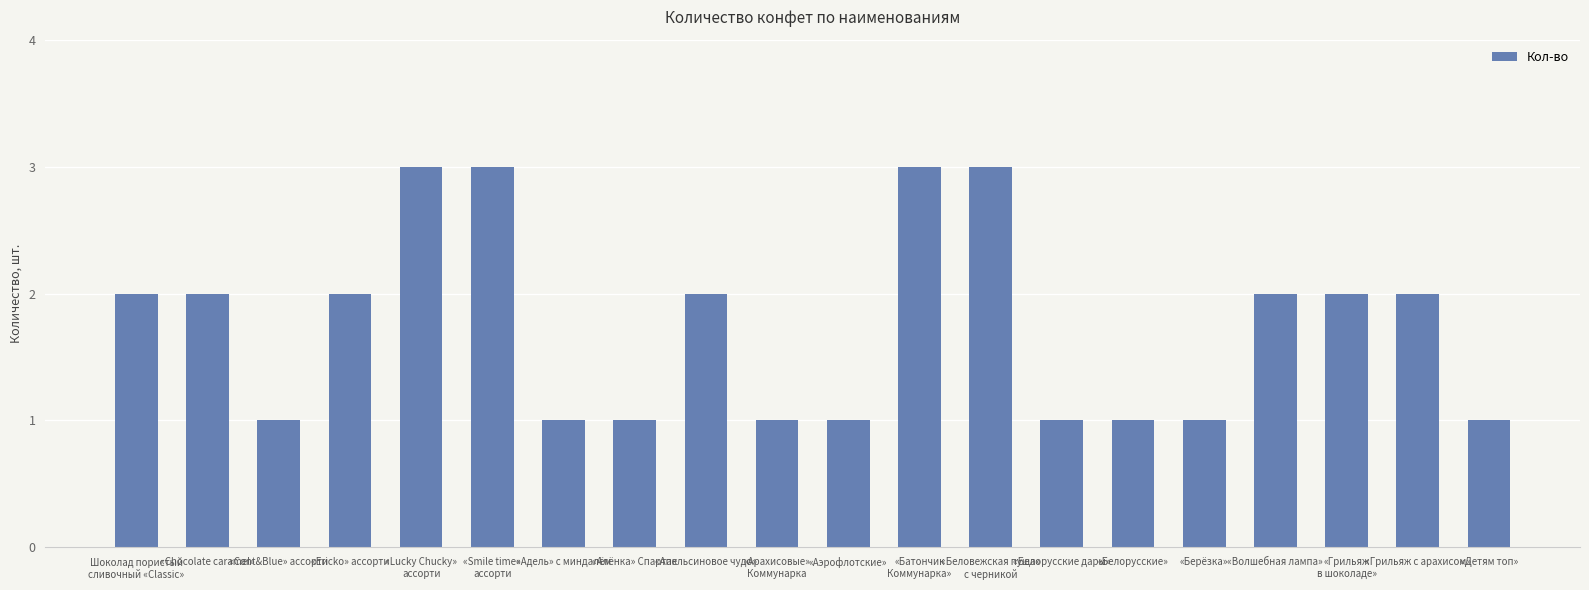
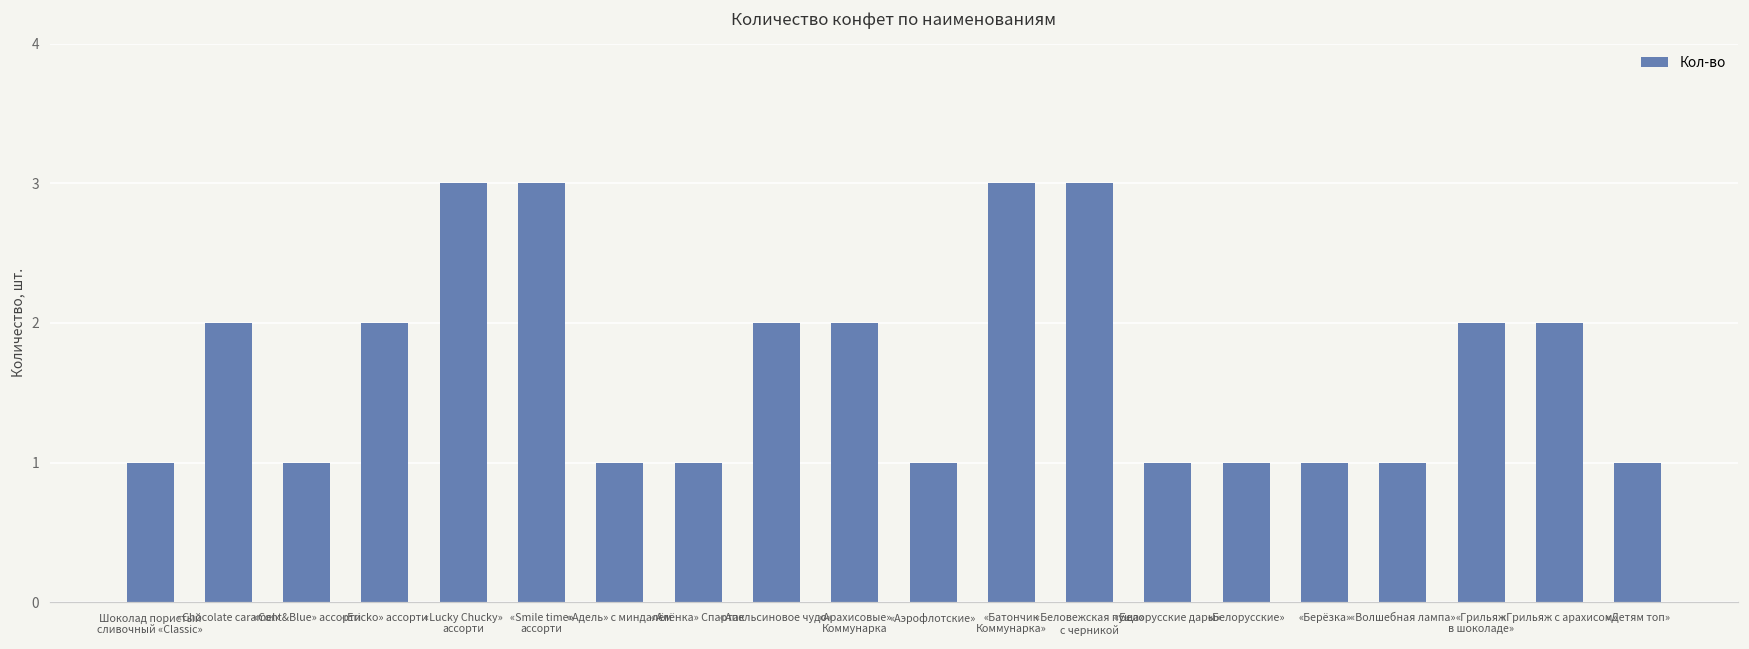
Шоколад пористый сливочный «Classic»: 2 -> 1
«Арахисовые» Коммунарка: 1 -> 2
«Волшебная лампа»: 2 -> 1
